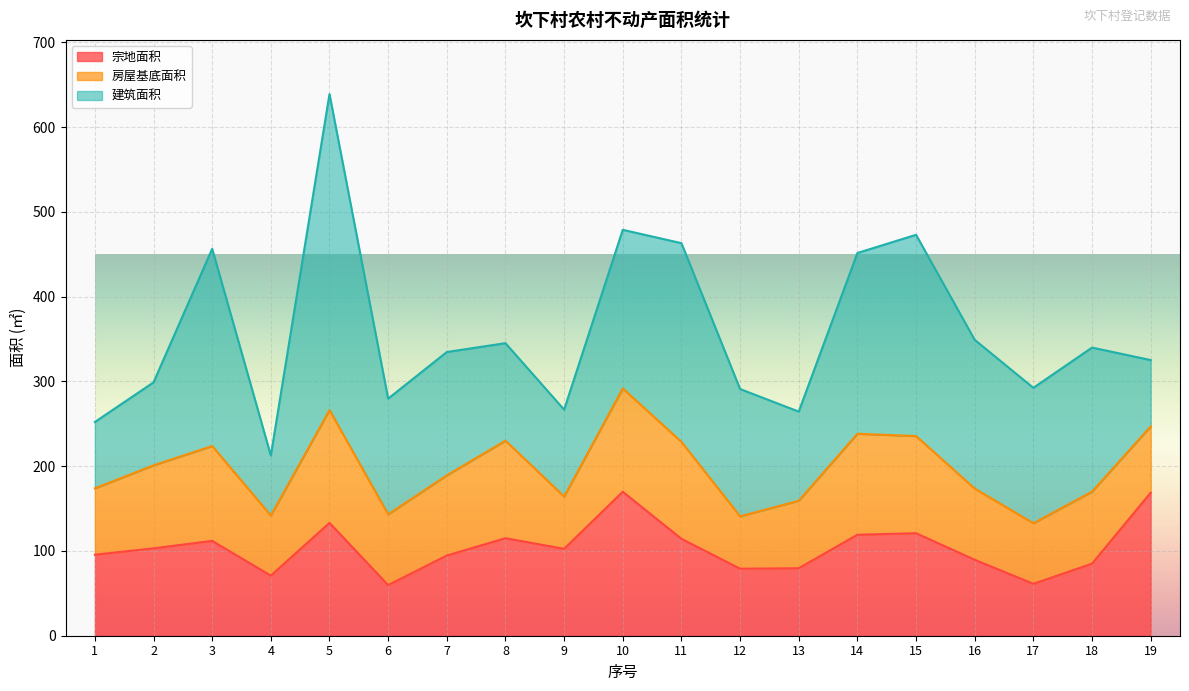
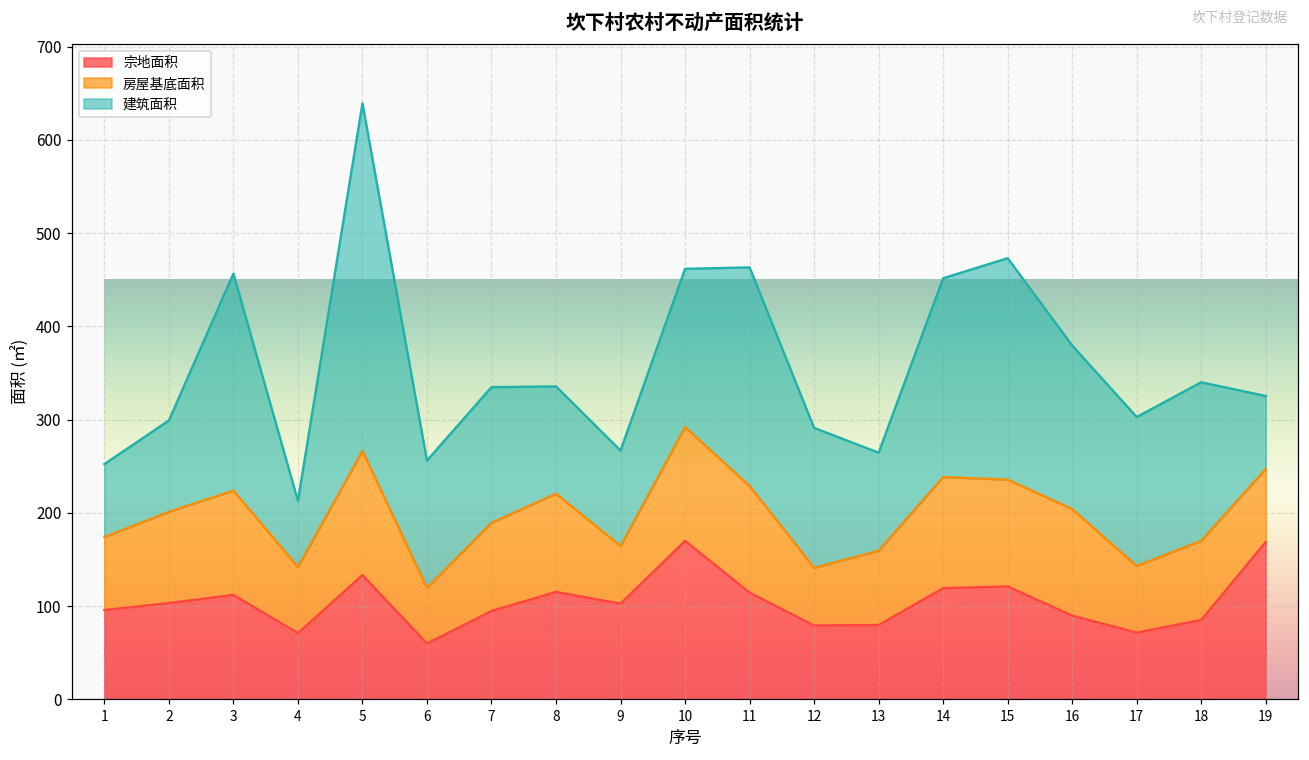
房屋基底面积, 6: 80 -> 60
房屋基底面积, 8: 120 -> 110
建筑面积, 10: 190 -> 170
房屋基底面积, 16: 80 -> 110
宗地面积, 17: 60 -> 70
